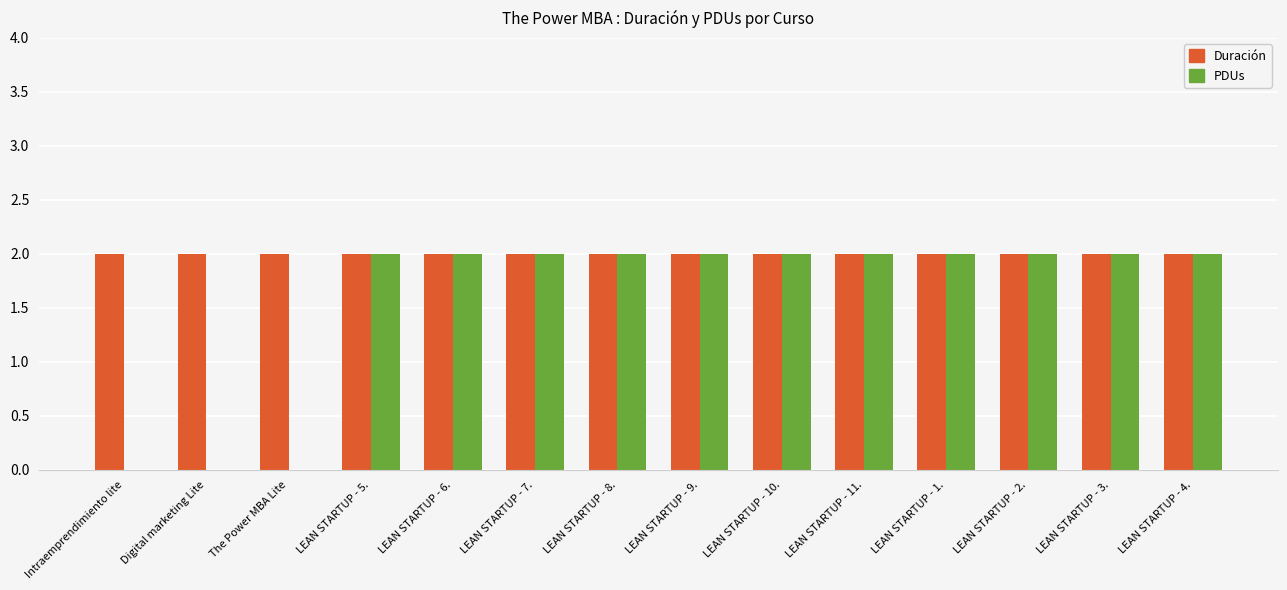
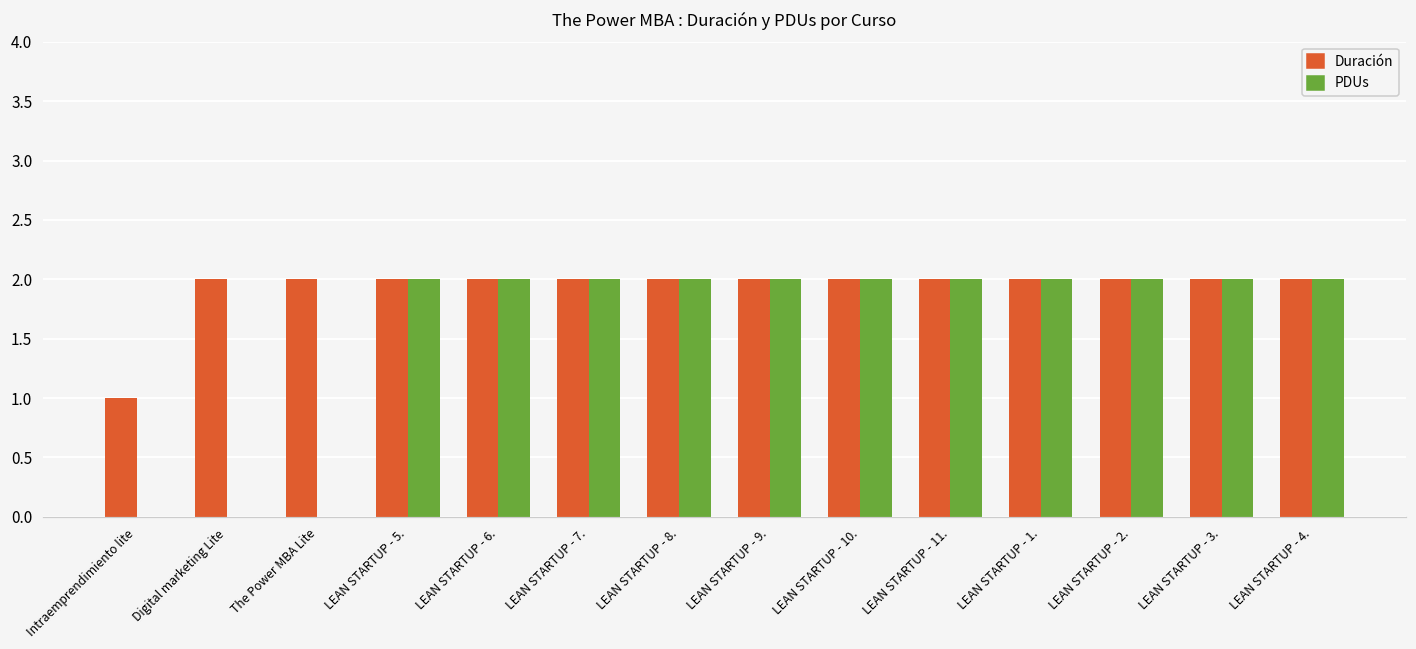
Duración, Intraemprendimiento lite: 2 -> 1
